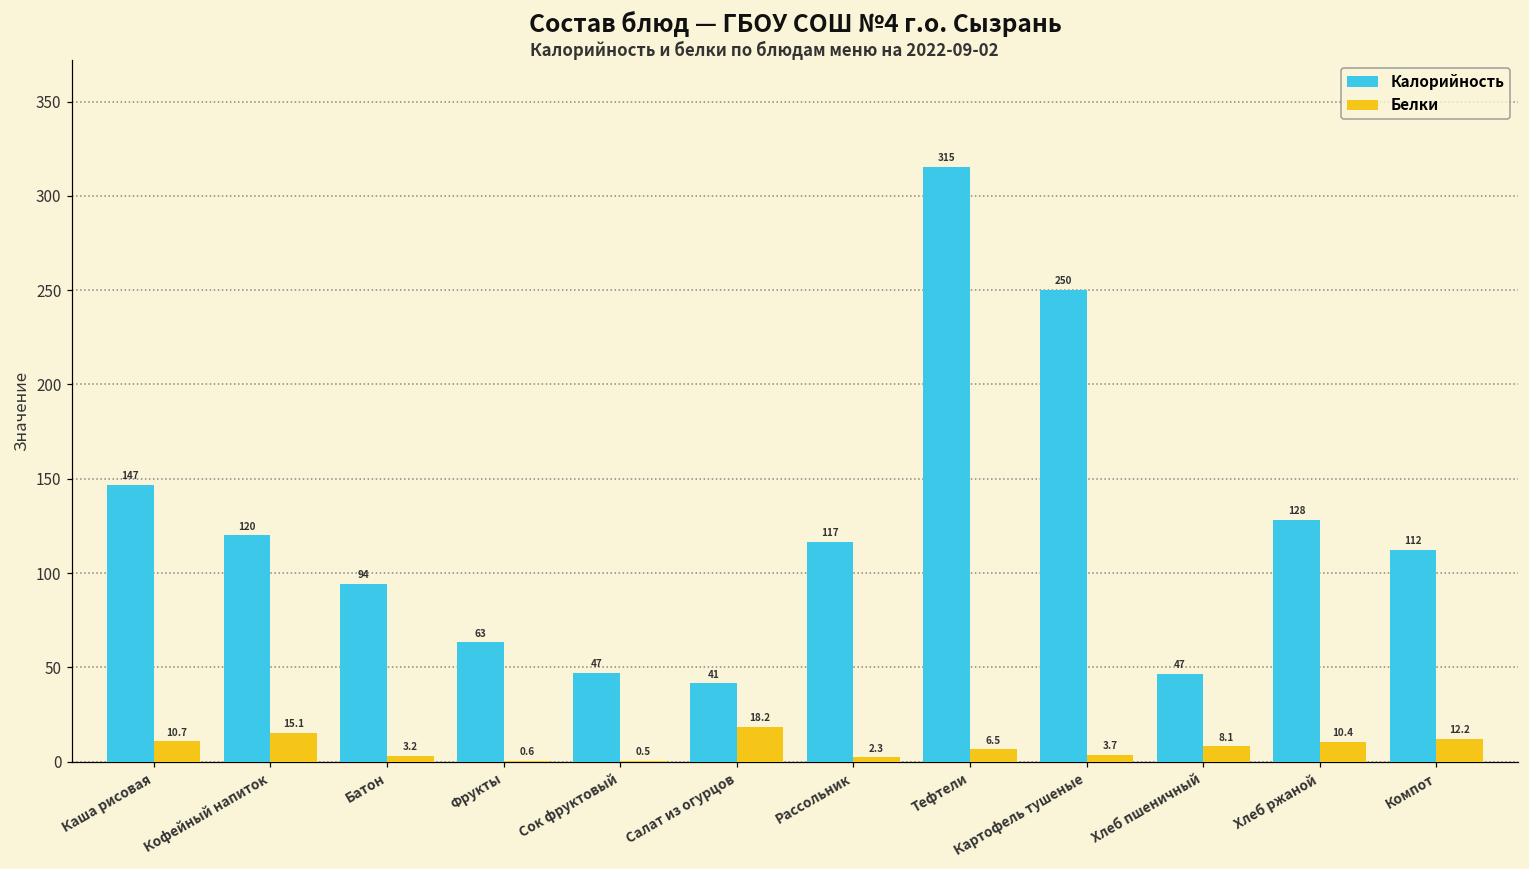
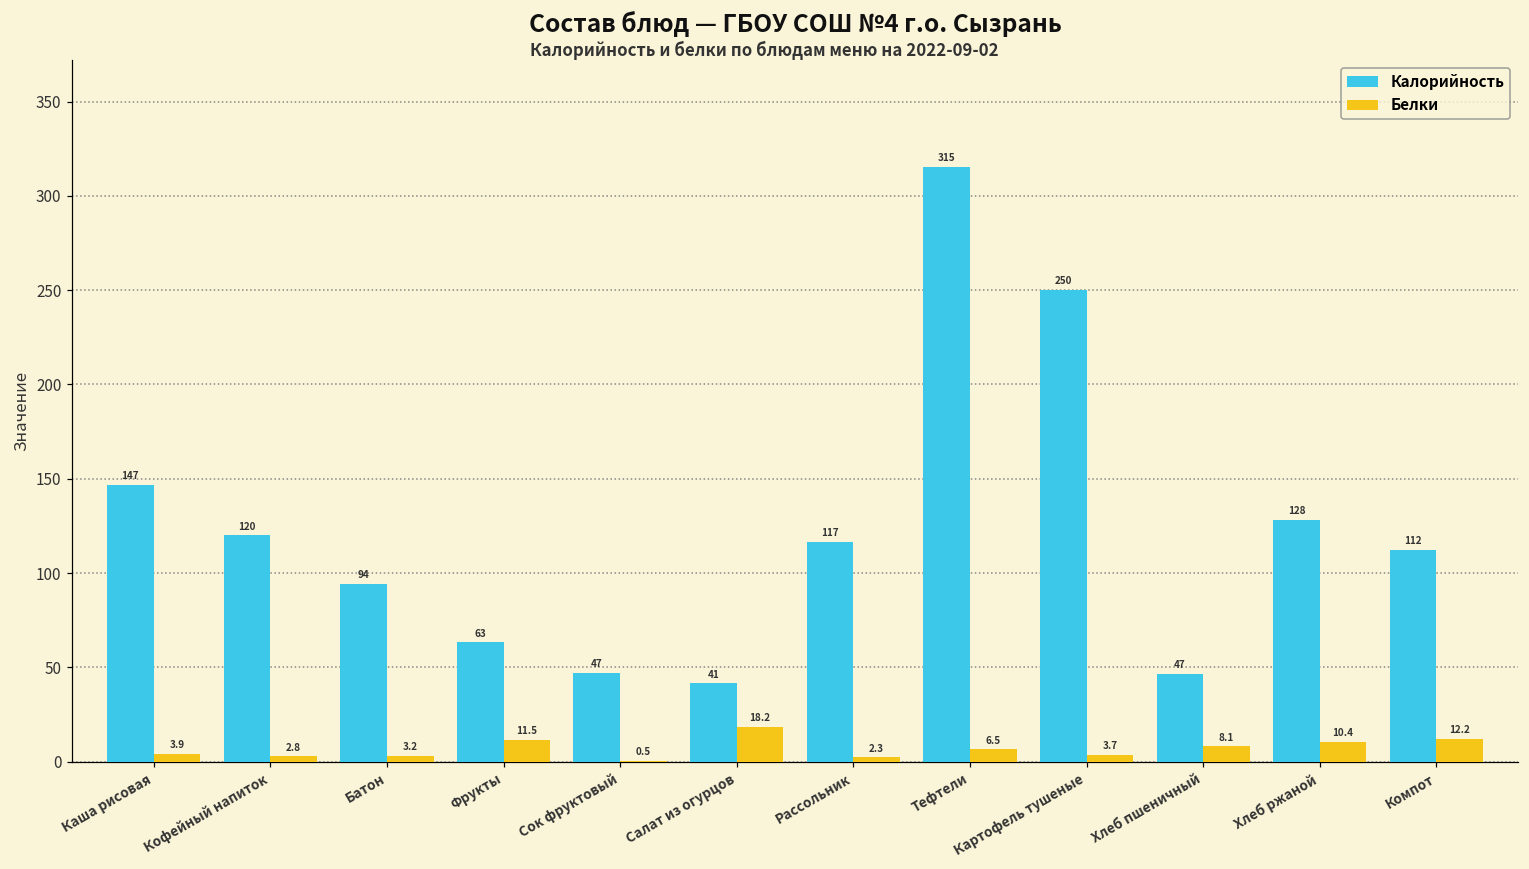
Белки, Каша рисовая: 10.7 -> 3.9
Белки, Кофейный напиток: 15.1 -> 2.8
Белки, Фрукты: 0.6 -> 11.5
